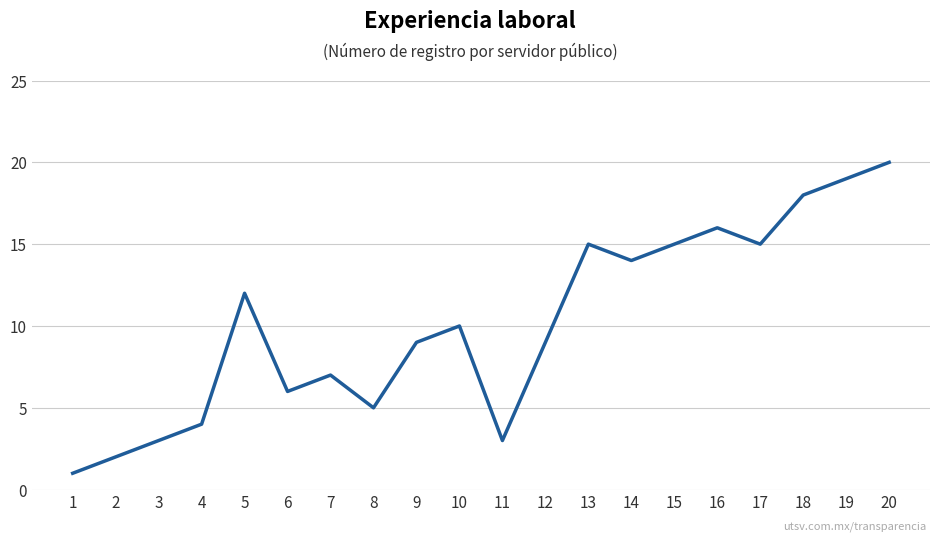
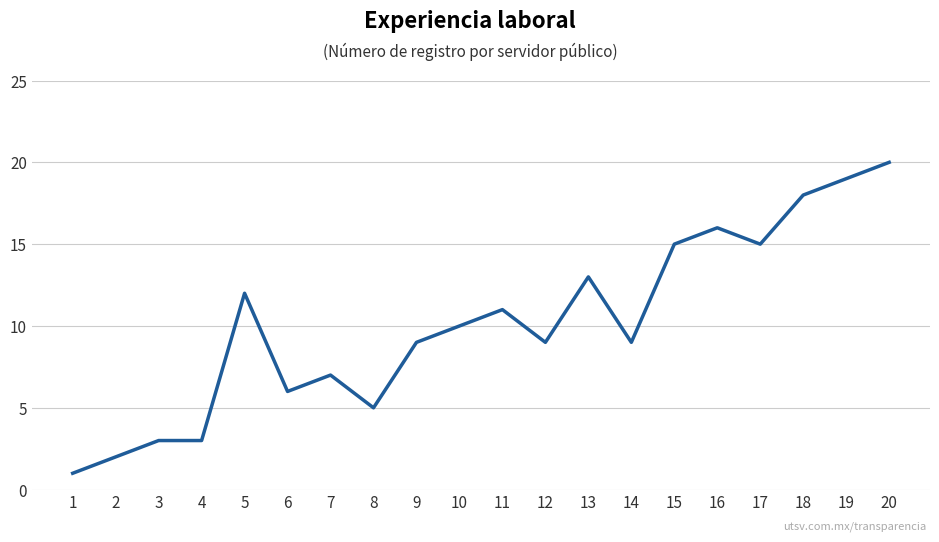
4: 4 -> 3
11: 3 -> 11
13: 15 -> 13
14: 14 -> 9
